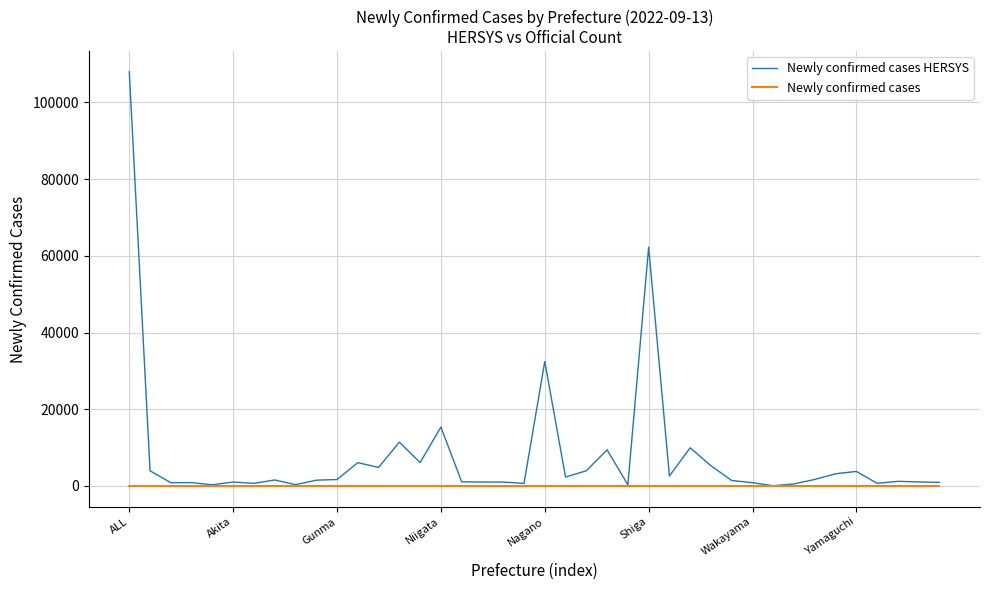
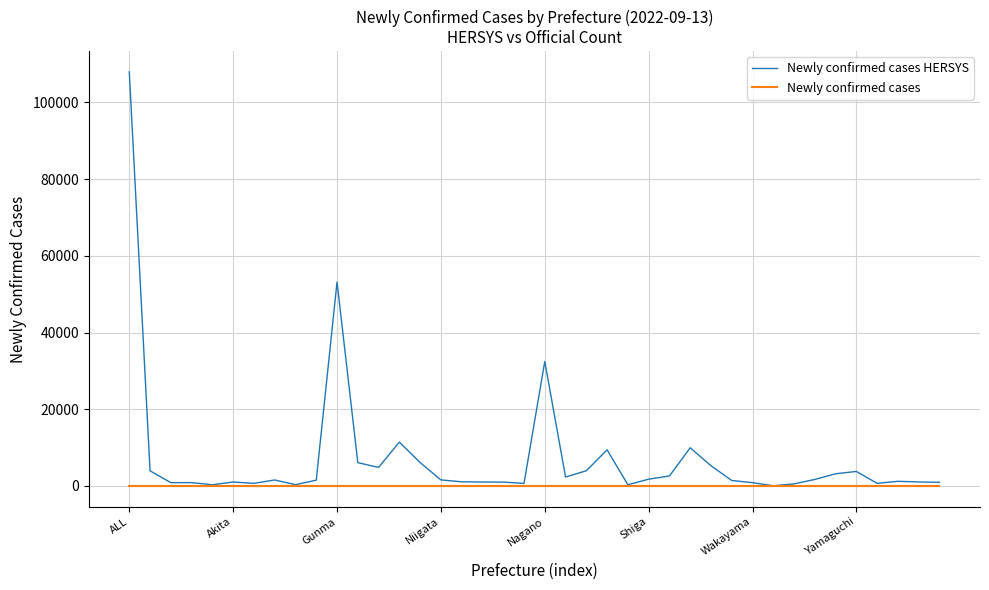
Newly confirmed cases HERSYS, Gunma: 2000 -> 53000
Newly confirmed cases HERSYS, Niigata: 15000 -> 2000
Newly confirmed cases HERSYS, Shiga: 62000 -> 2000
